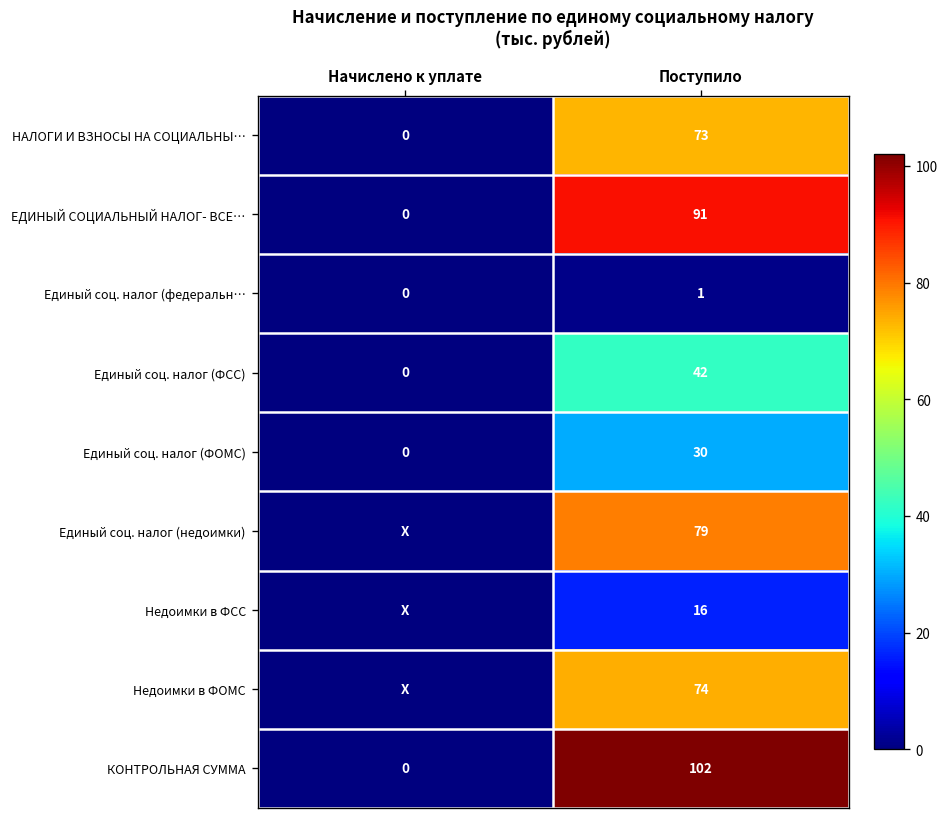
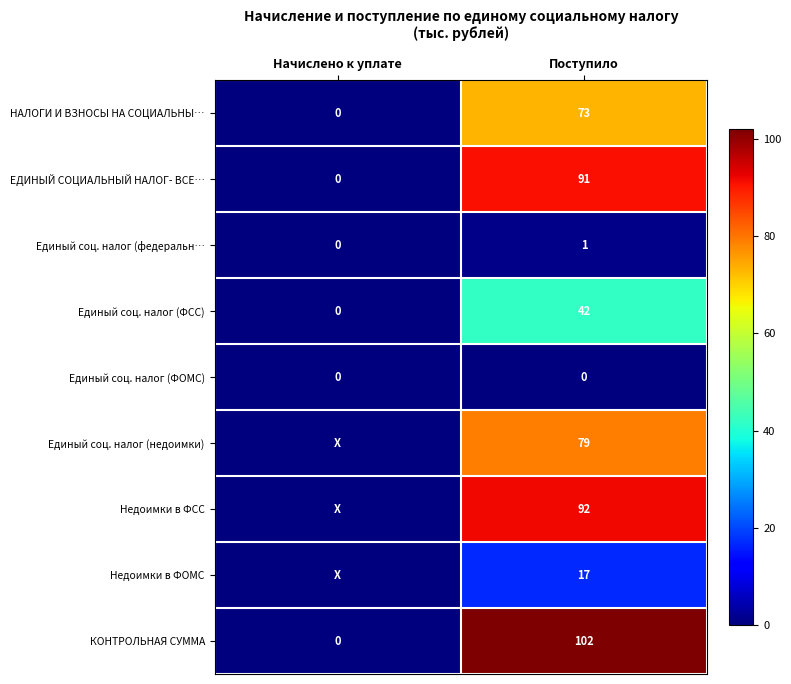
Единый соц. налог (ФОМС), Поступило: 30 -> 0
Недоимки в ФСС, Поступило: 16 -> 92
Недоимки в ФОМС, Поступило: 74 -> 17
